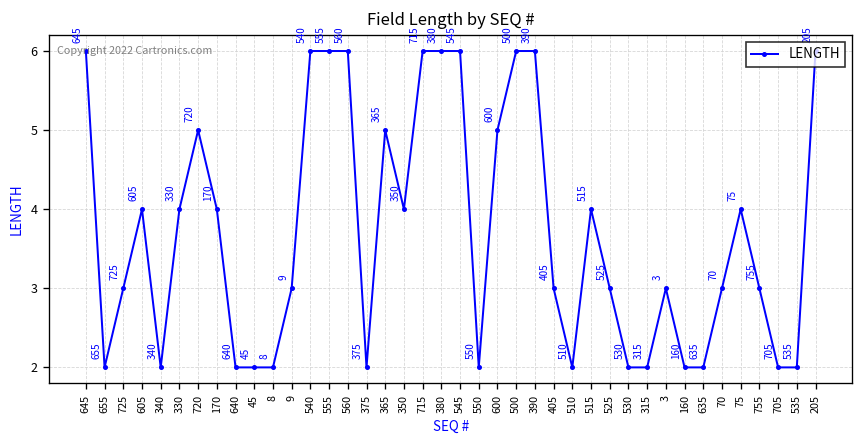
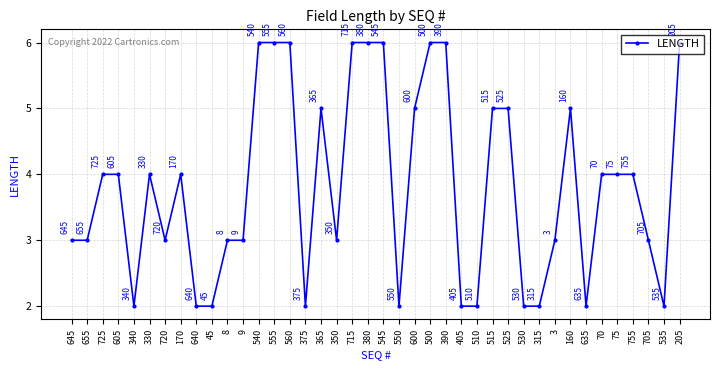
645: 6 -> 3
655: 2 -> 3
725: 3 -> 4
720: 5 -> 3
8: 2 -> 3
350: 4 -> 3
405: 3 -> 2
515: 4 -> 5
525: 3 -> 5
160: 2 -> 5
70: 3 -> 4
755: 3 -> 4
705: 2 -> 3
